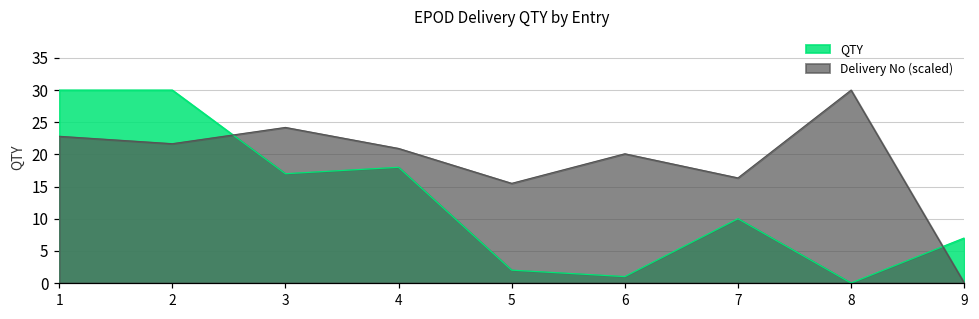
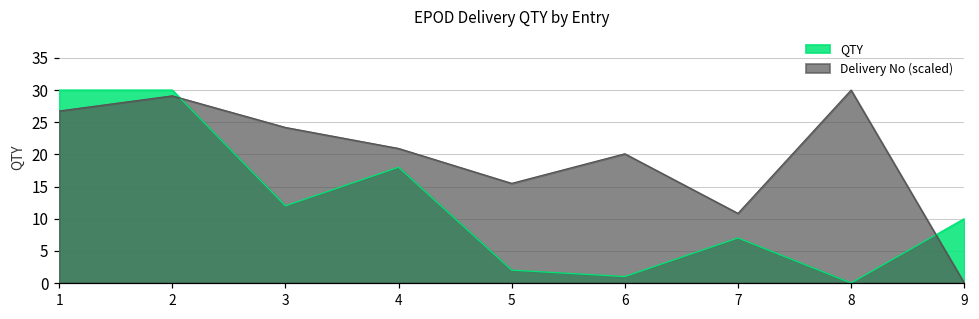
Delivery No (scaled), 1: 23 -> 27
Delivery No (scaled), 2: 22 -> 29
QTY, 3: 17 -> 12
QTY, 7: 10 -> 7
Delivery No (scaled), 7: 16 -> 11
QTY, 9: 7 -> 10
